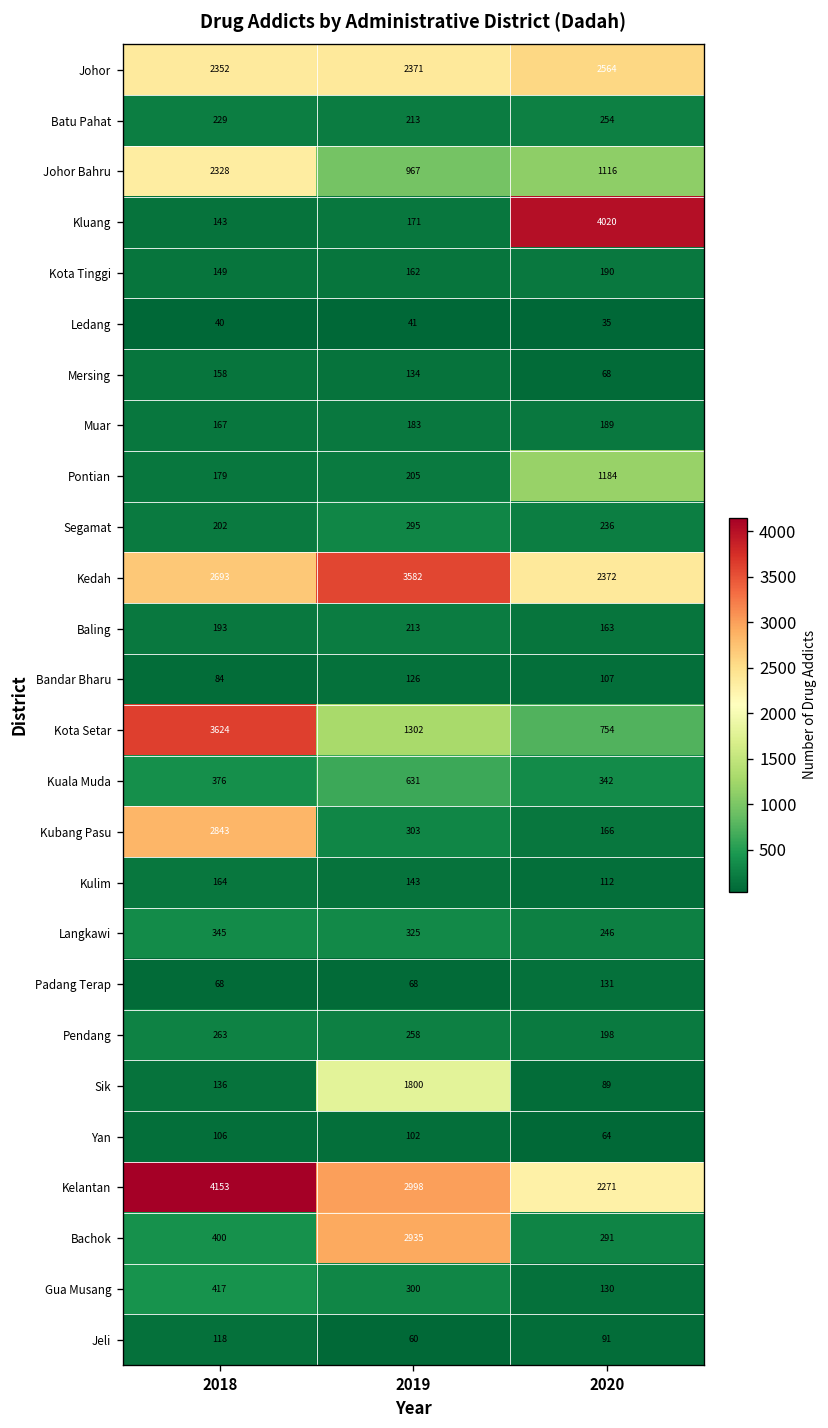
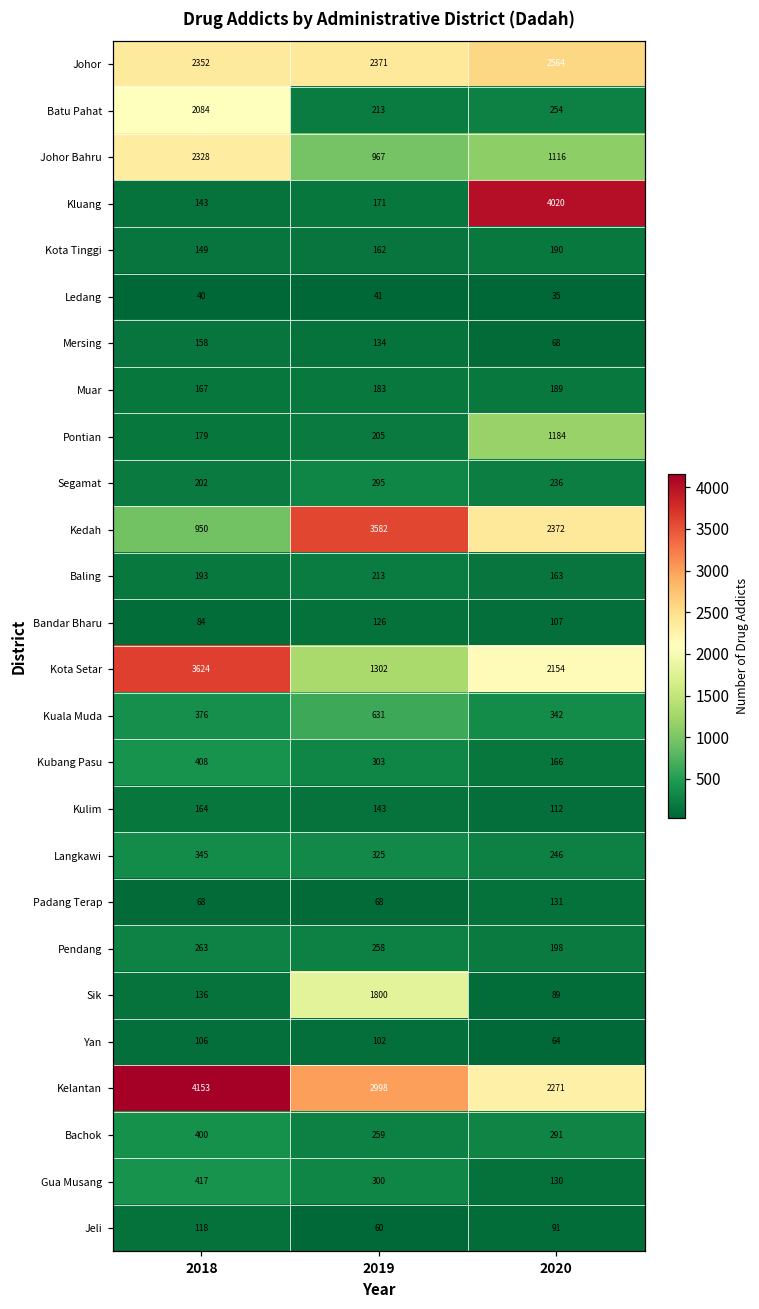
Batu Pahat, 2018: 229 -> 2084
Kedah, 2018: 2693 -> 950
Kota Setar, 2020: 754 -> 2154
Kubang Pasu, 2018: 2843 -> 408
Bachok, 2019: 2935 -> 259
